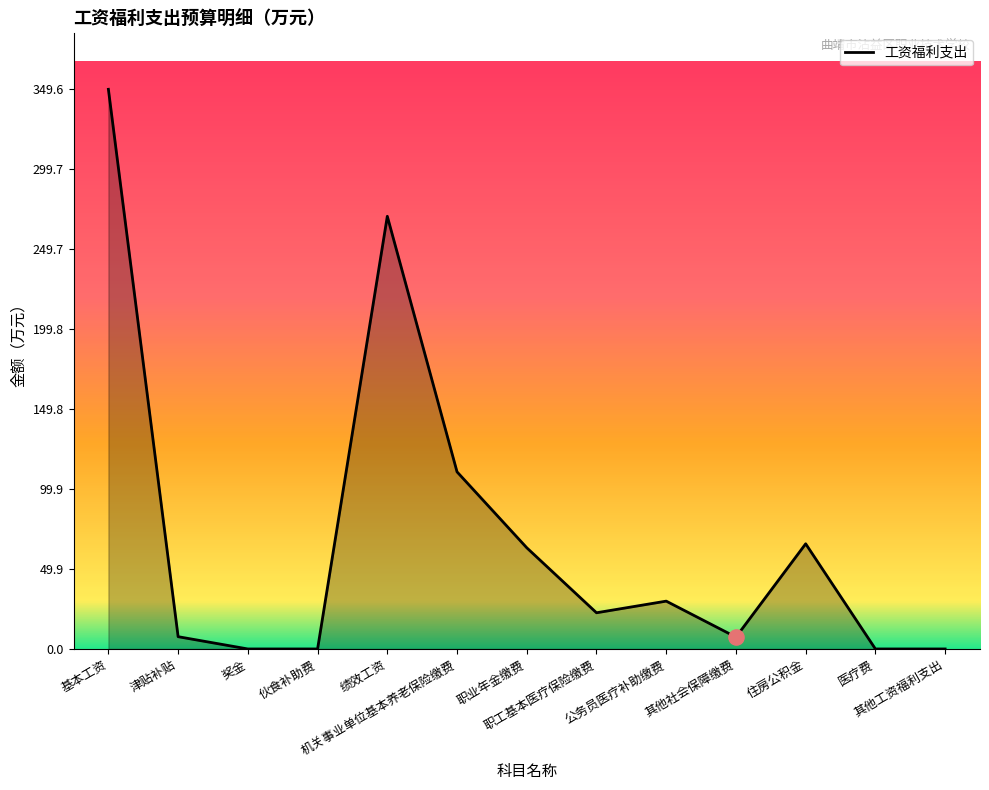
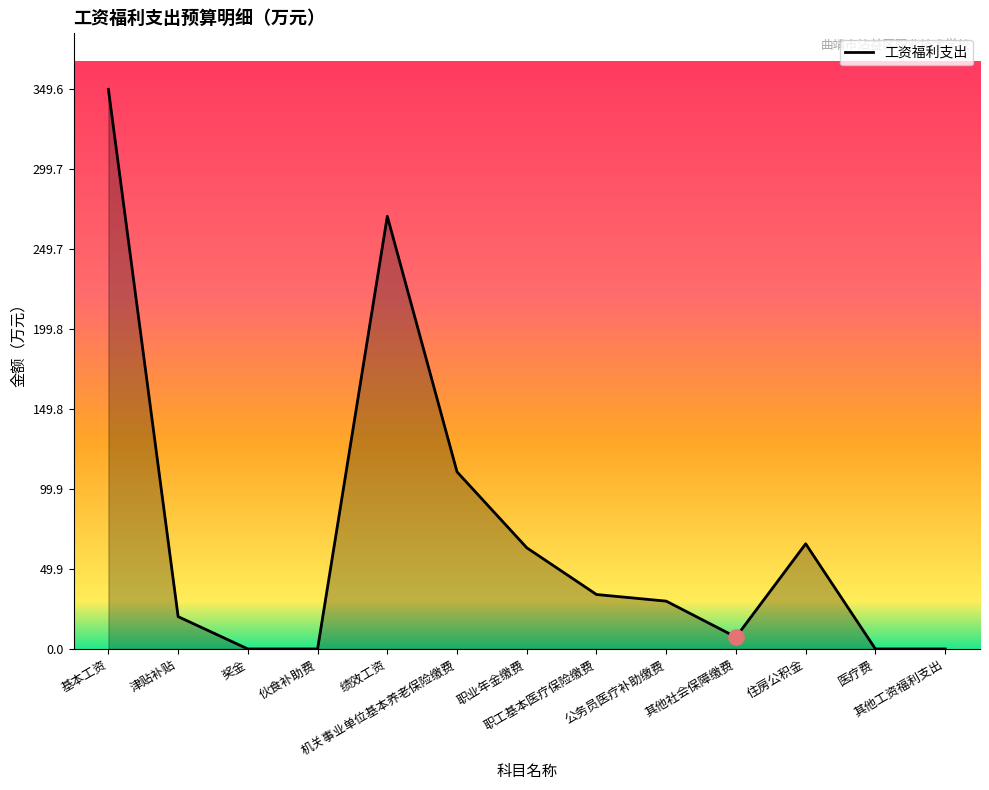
工资福利支出, 津贴补贴: 8 -> 20
工资福利支出, 职工基本医疗保险缴费: 23 -> 34
